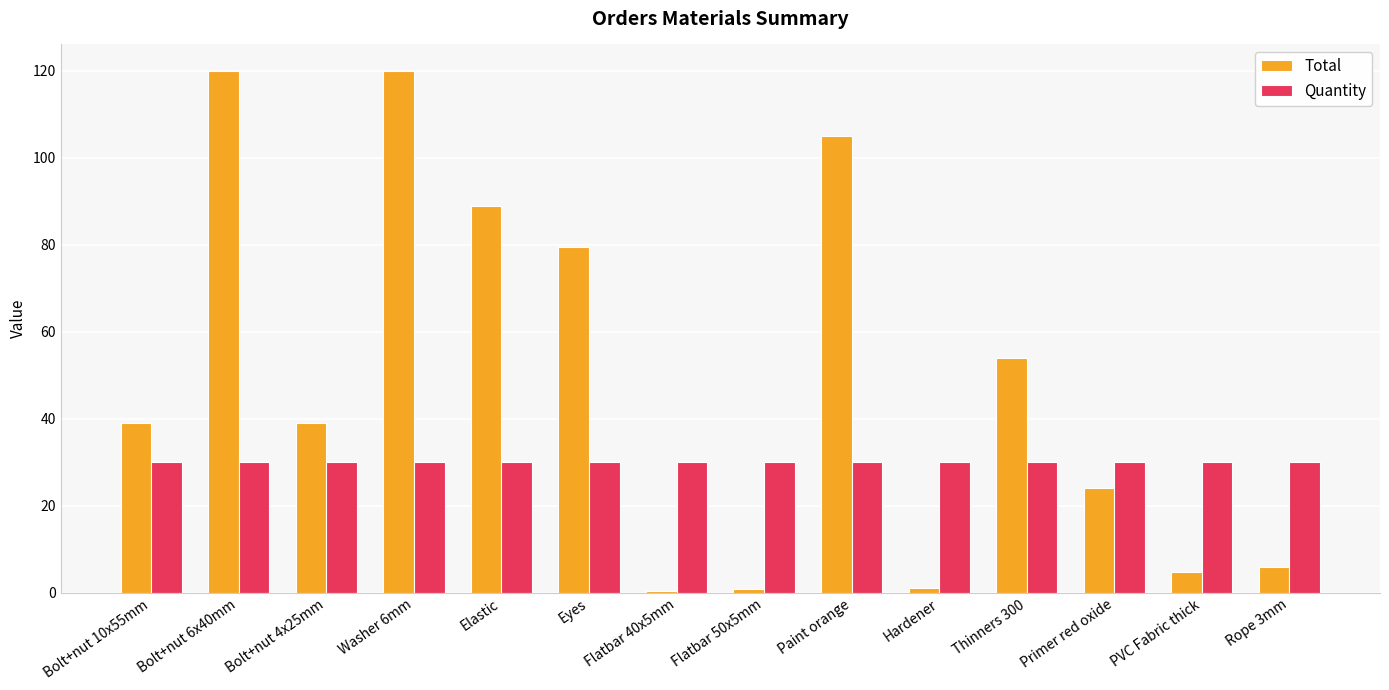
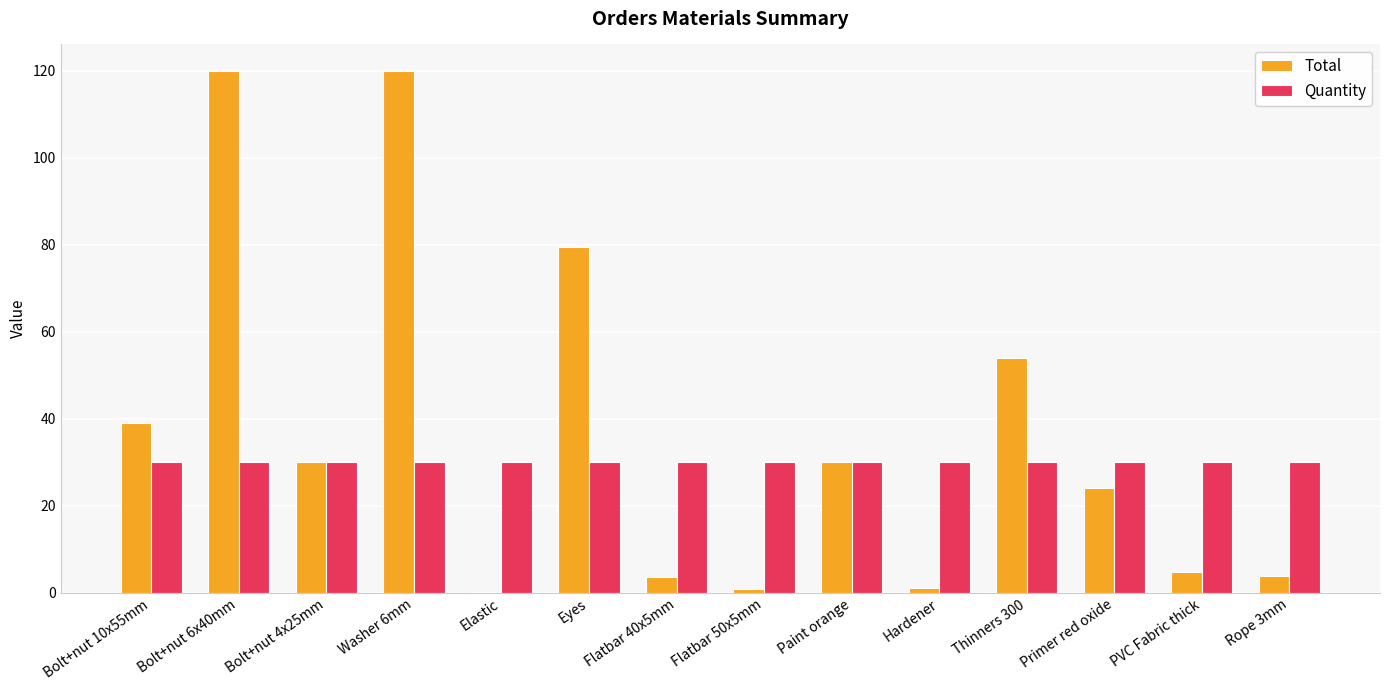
Total, Bolt+nut 4x25mm: 39 -> 30
Total, Elastic: 89 -> 0
Total, Flatbar 40x5mm: 1 -> 4
Total, Paint orange: 105 -> 30
Total, Rope 3mm: 6 -> 4
